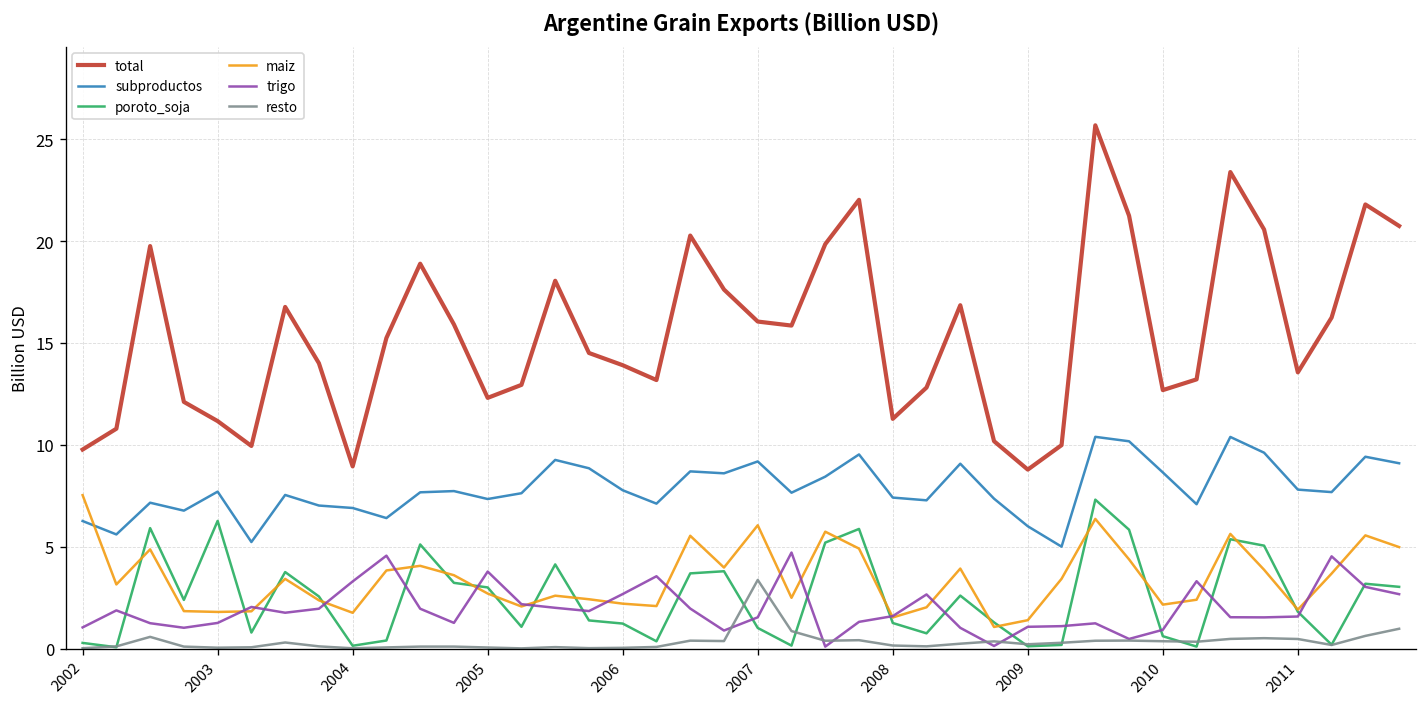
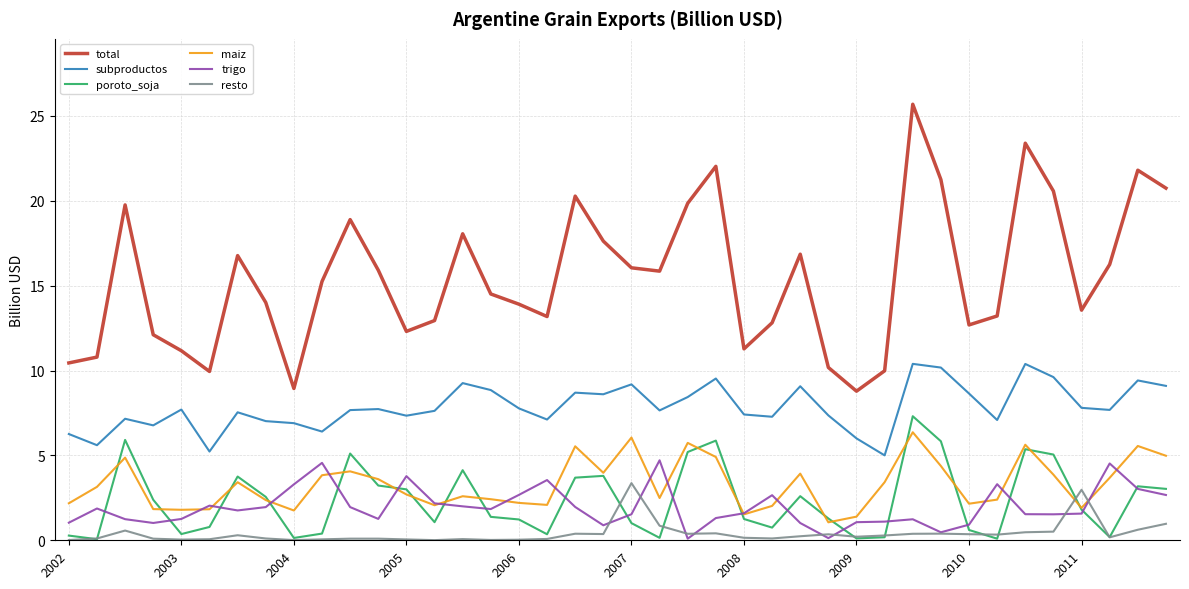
total, 2002: 9.8 -> 10.4
maiz, 2002: 7.5 -> 2.2
poroto_soja, 2003: 6.3 -> 0.4
resto, 2011: 0.5 -> 3.0
